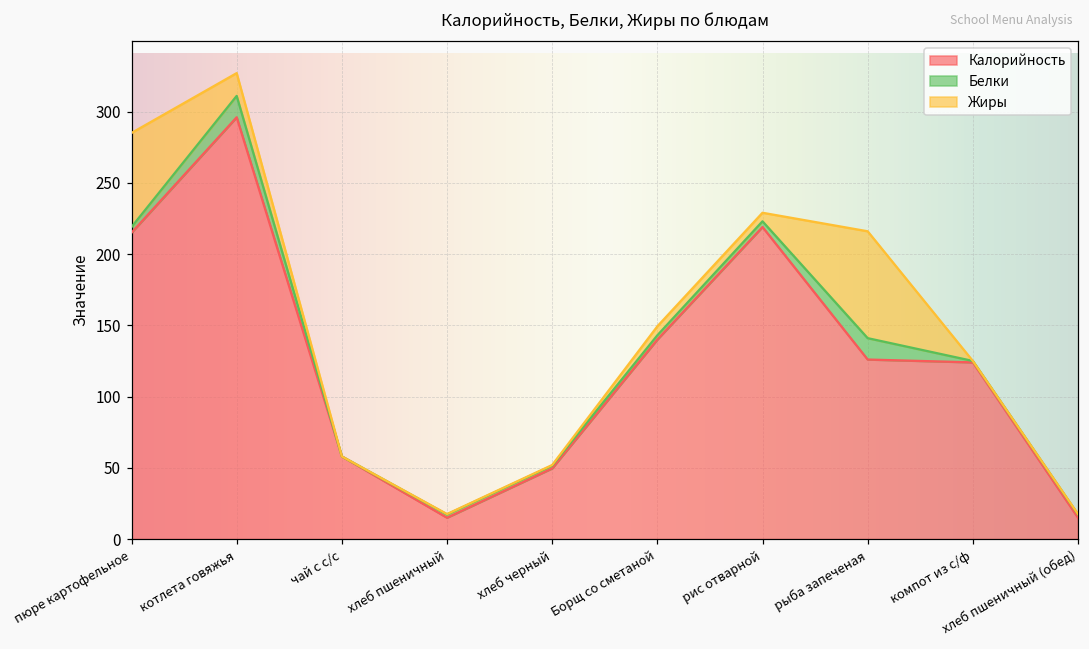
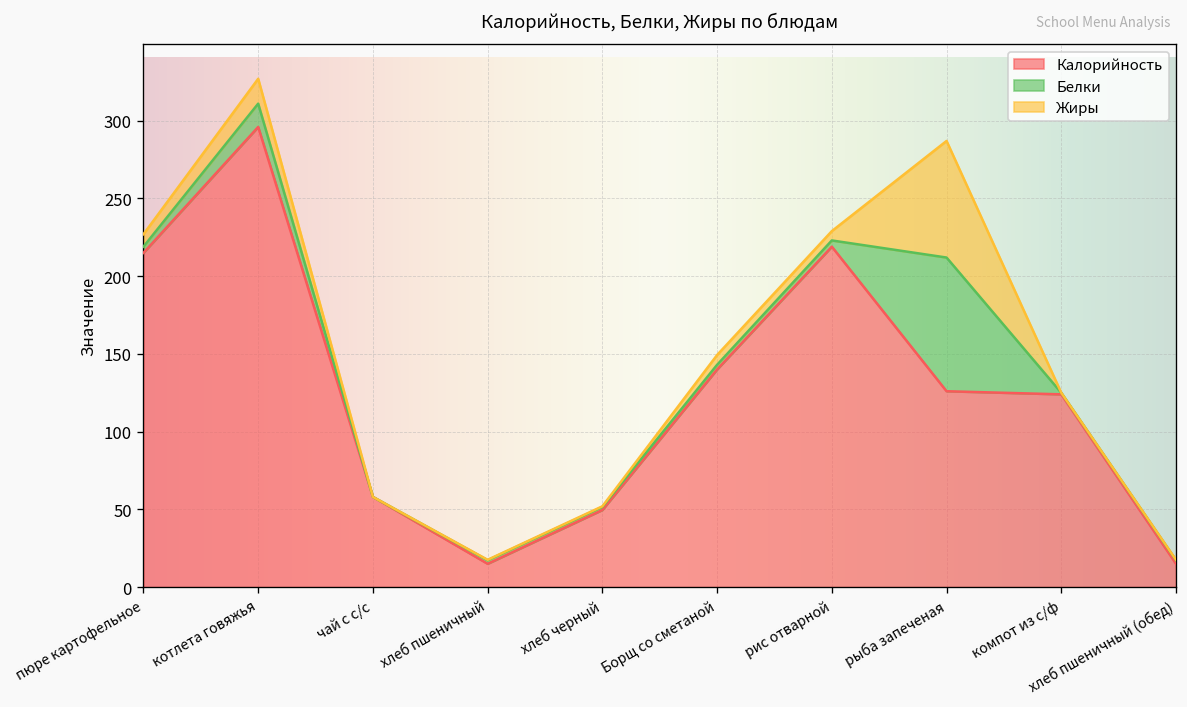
Жиры, пюре картофельное: 66 -> 8
Белки, рыба запеченая: 15 -> 86
